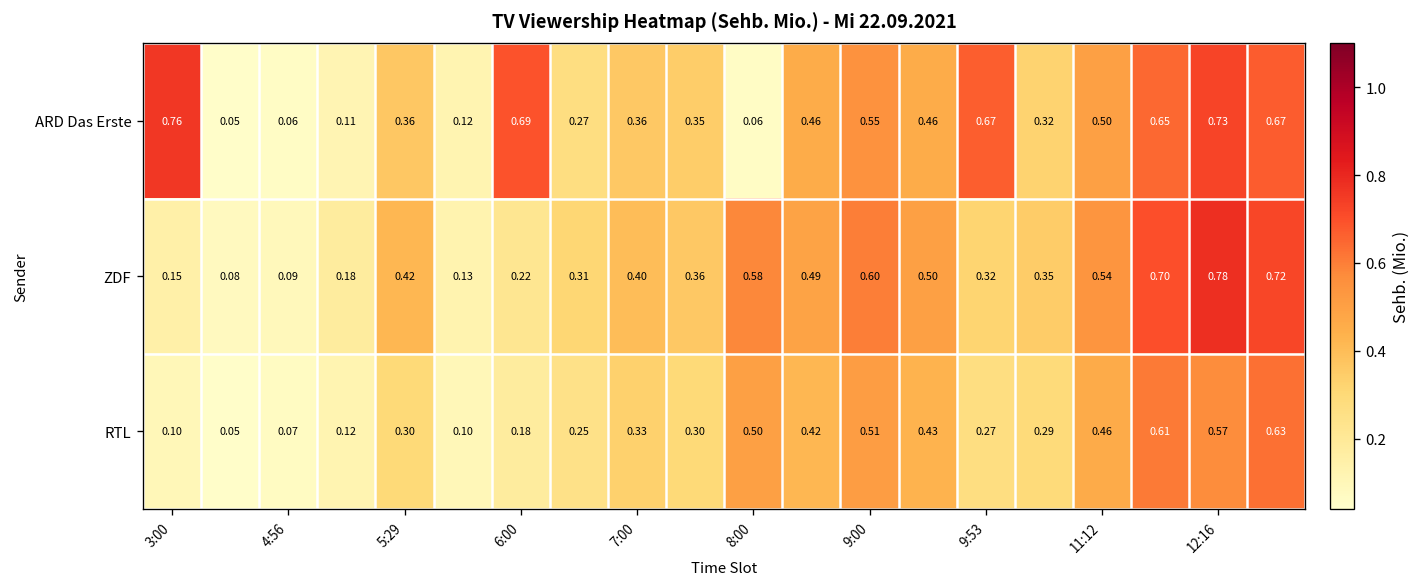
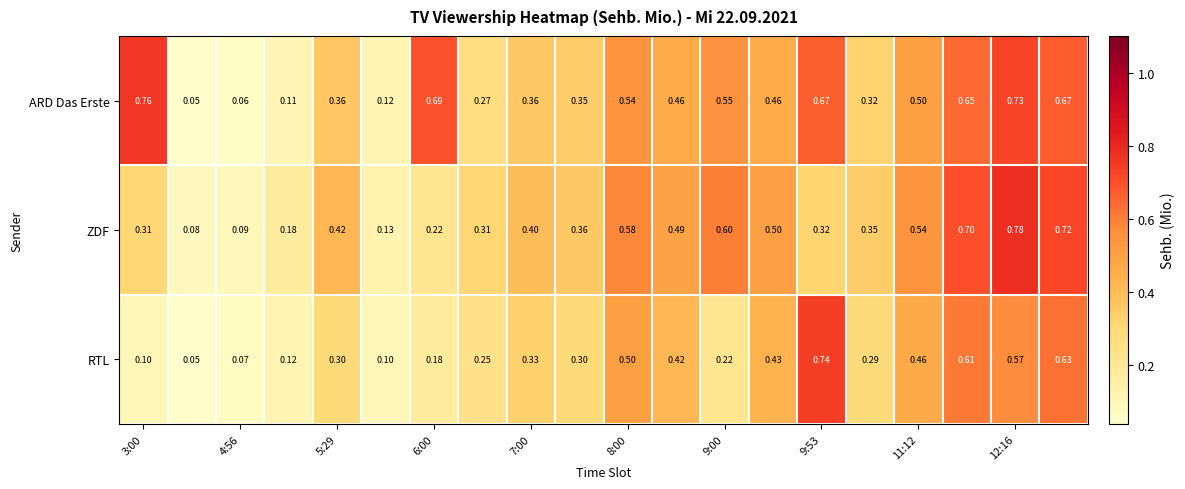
ARD Das Erste, 8:00: 0.06 -> 0.54
ZDF, 3:00: 0.15 -> 0.31
RTL, 9:00: 0.51 -> 0.22
RTL, 9:53: 0.27 -> 0.74
